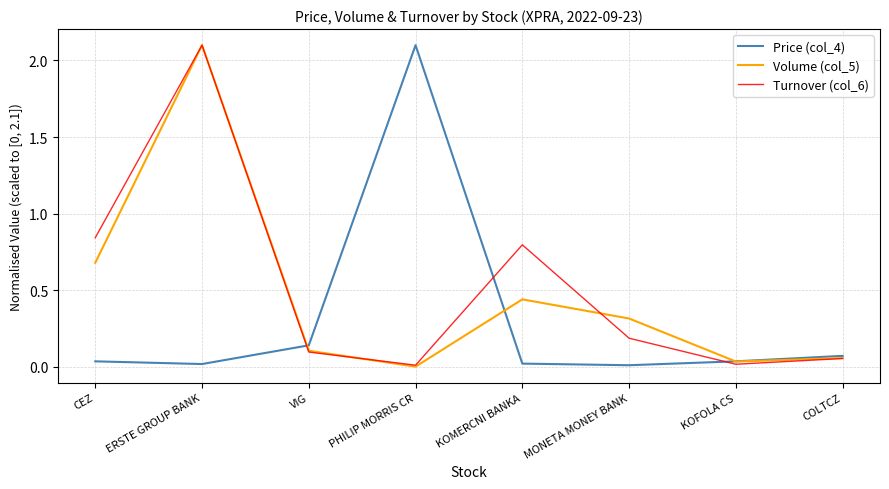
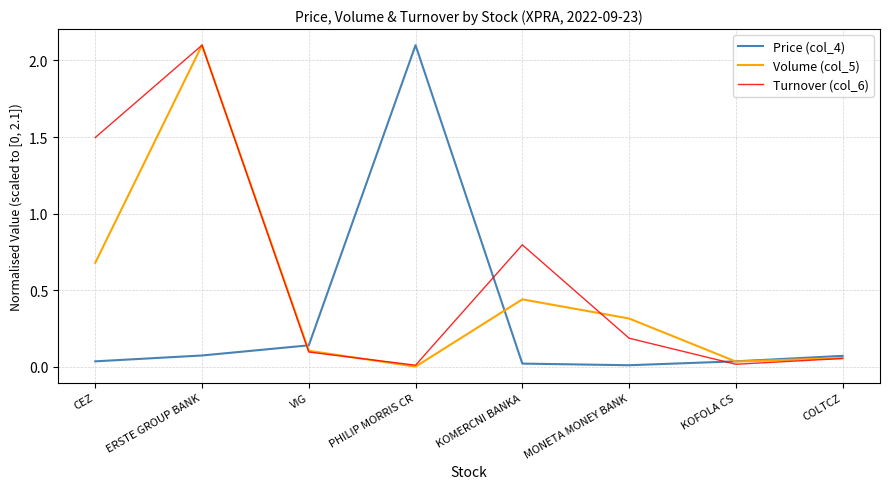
Turnover (col_6), CEZ: 0.84 -> 1.50
Price (col_4), ERSTE GROUP BANK: 0.02 -> 0.07
